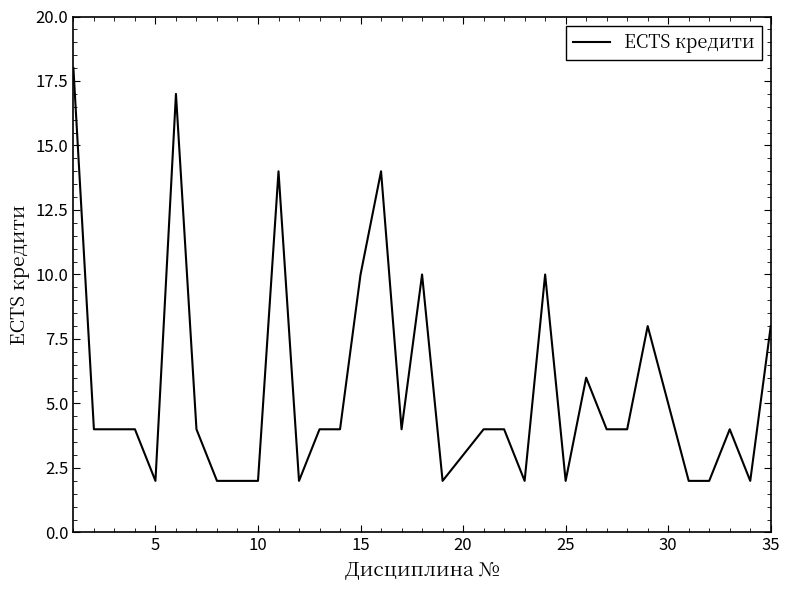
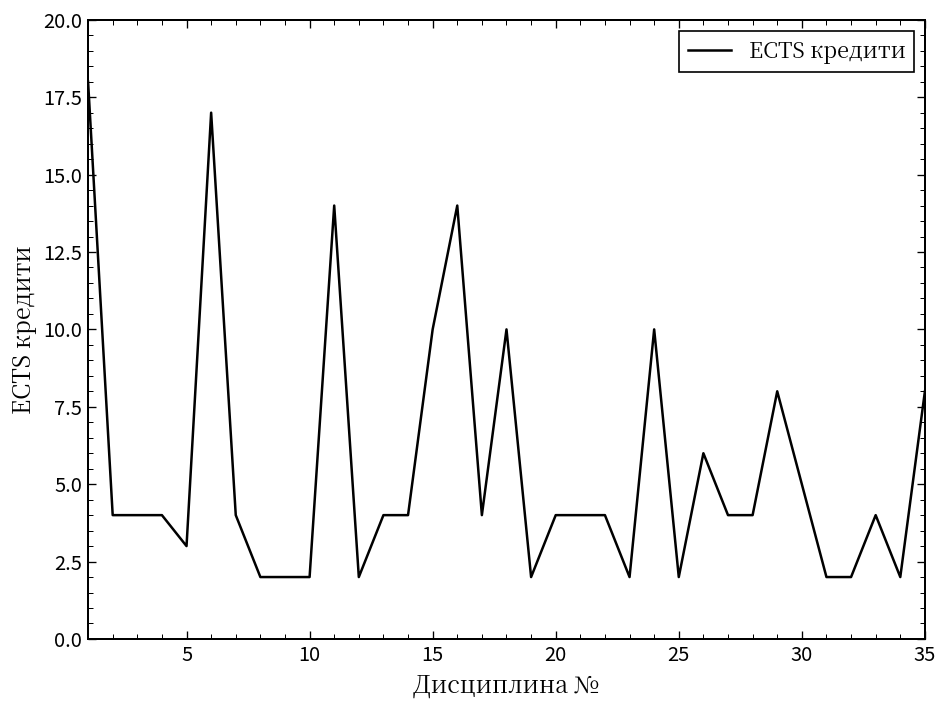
5: 2 -> 3
20: 3 -> 4
